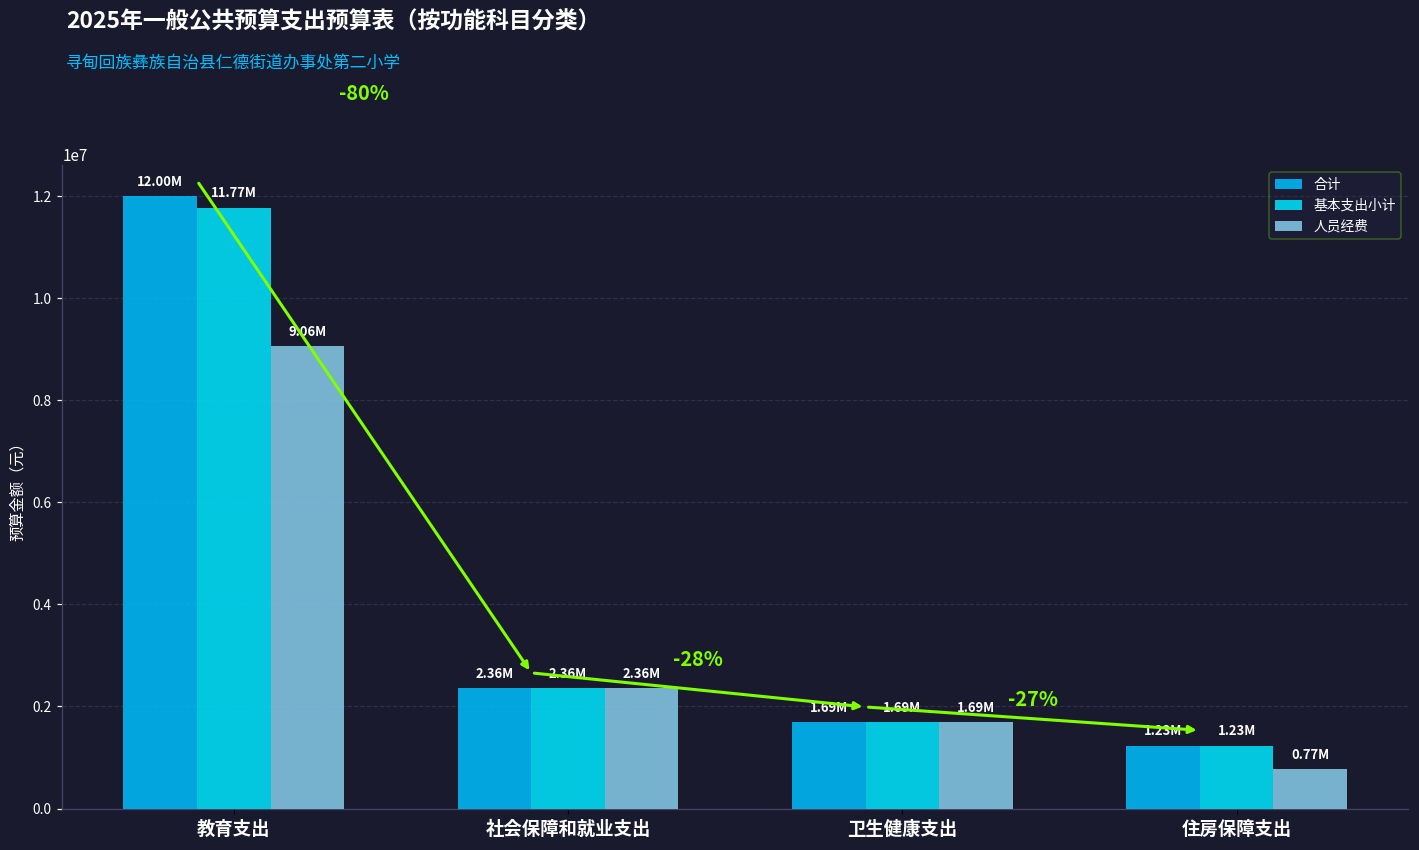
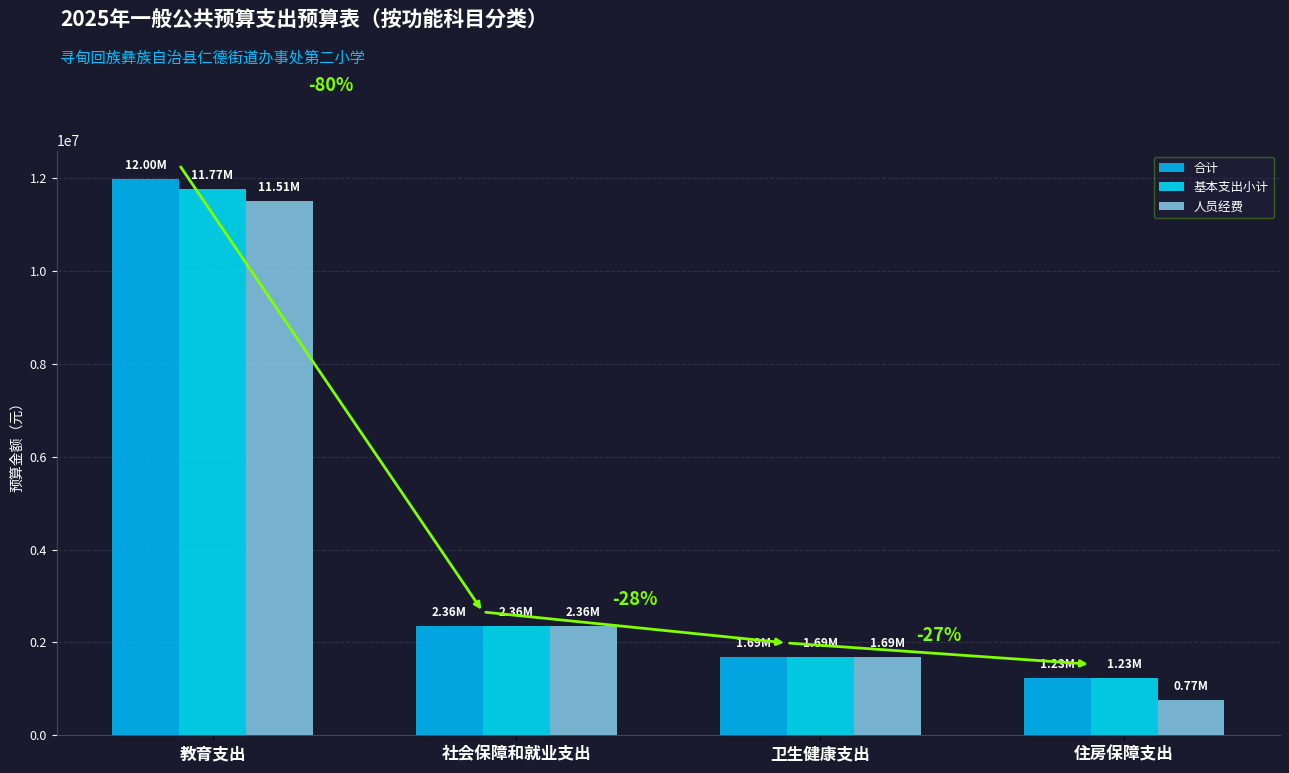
人员经费, 教育支出: 9.06M -> 11.51M
